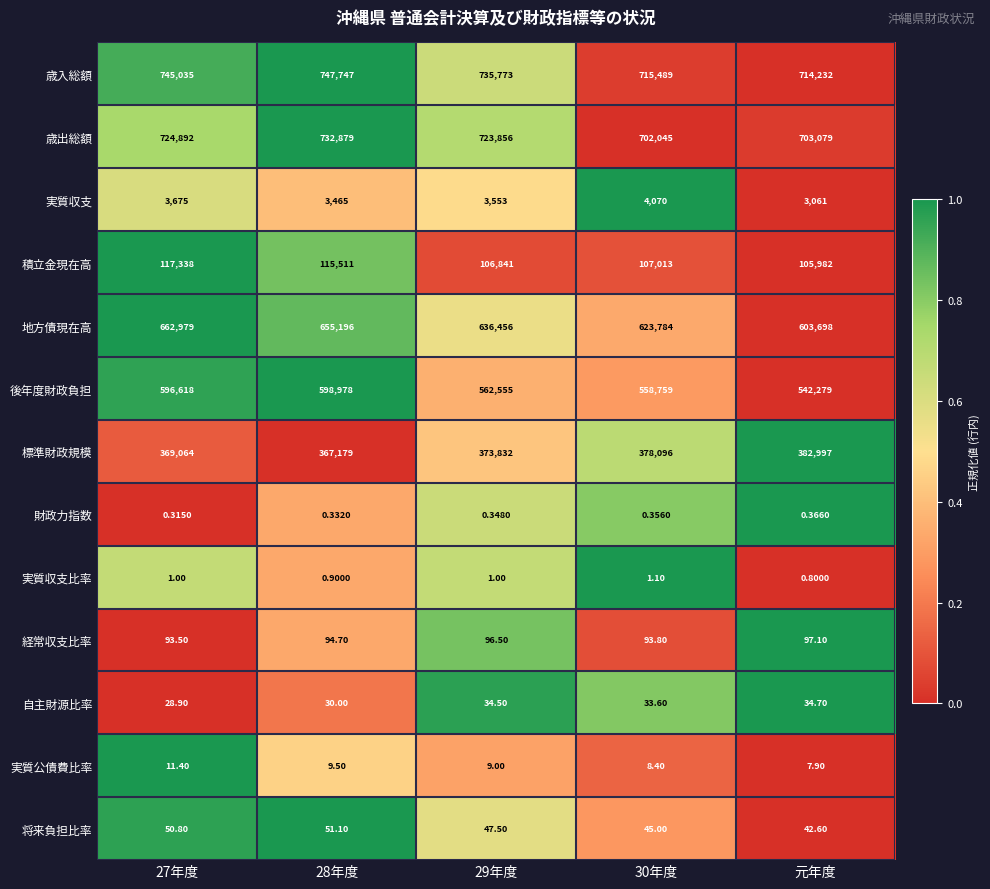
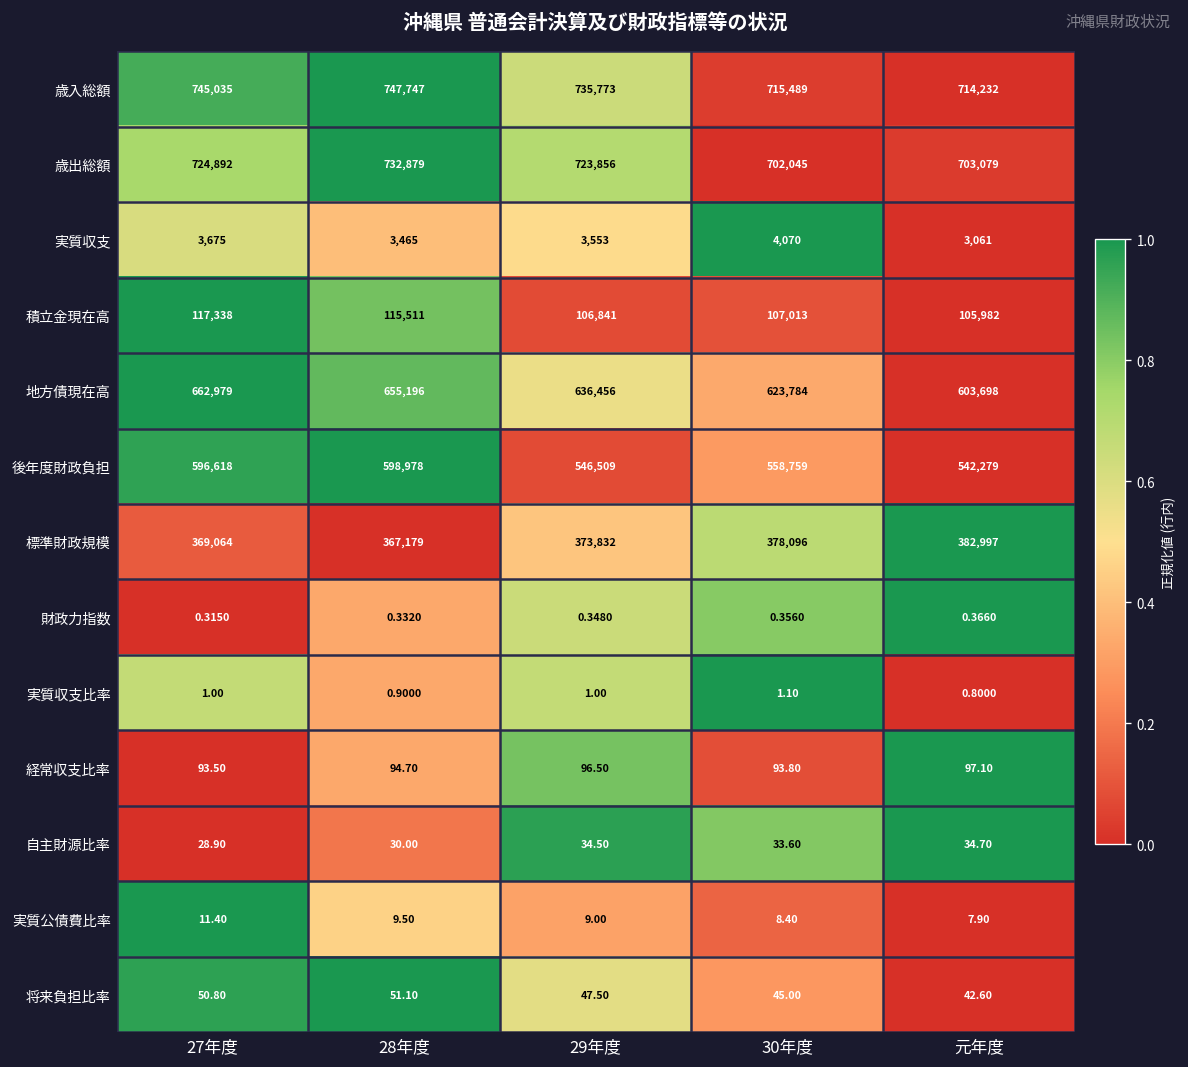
後年度財政負担, 29年度: 562,555 -> 546,509
